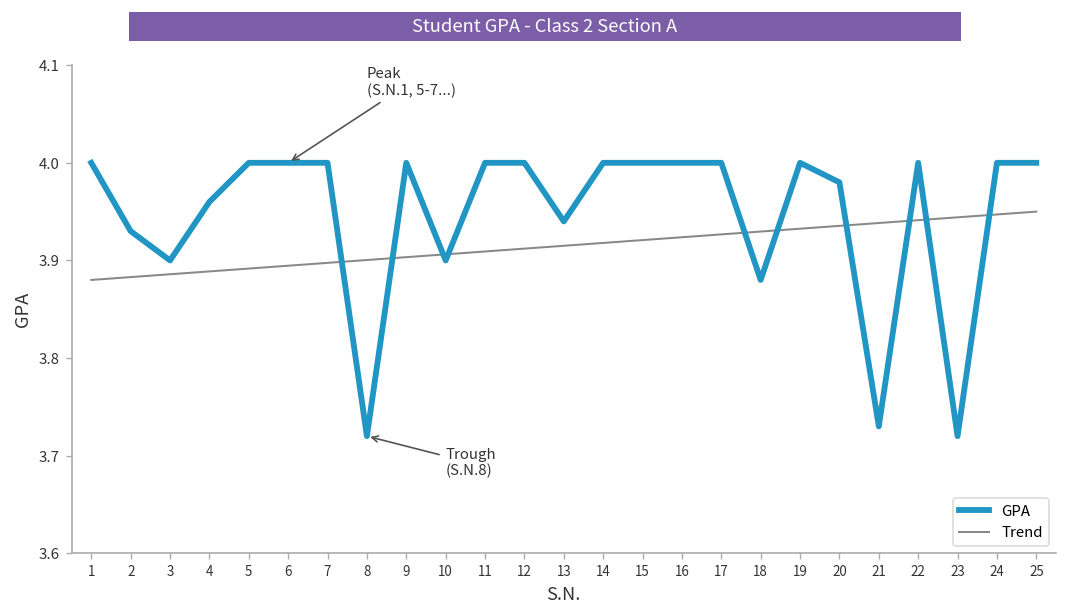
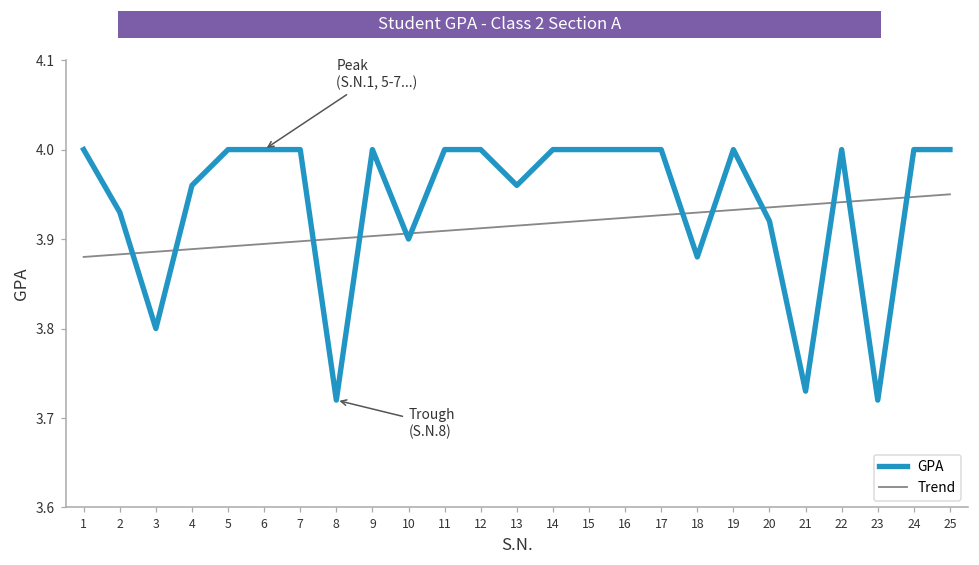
GPA, 3: 3.9 -> 3.8
GPA, 13: 3.94 -> 3.96
GPA, 20: 3.98 -> 3.92
